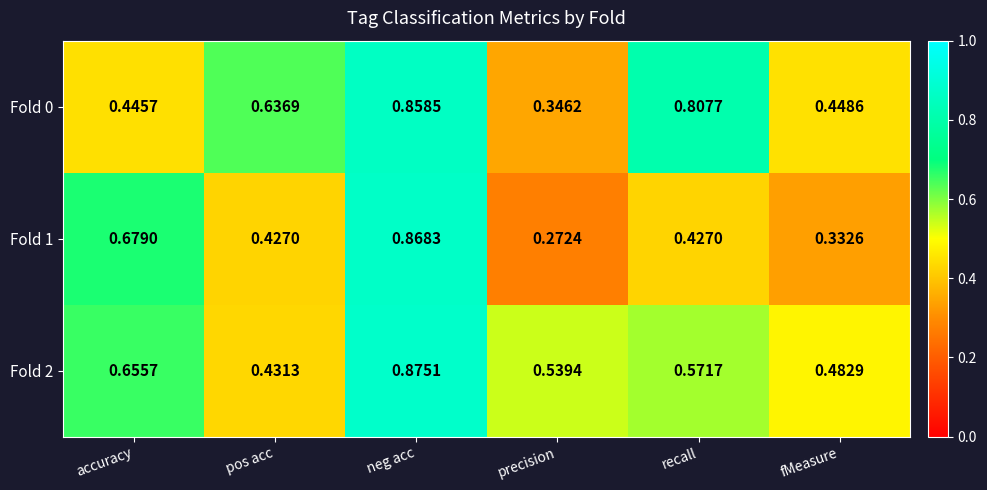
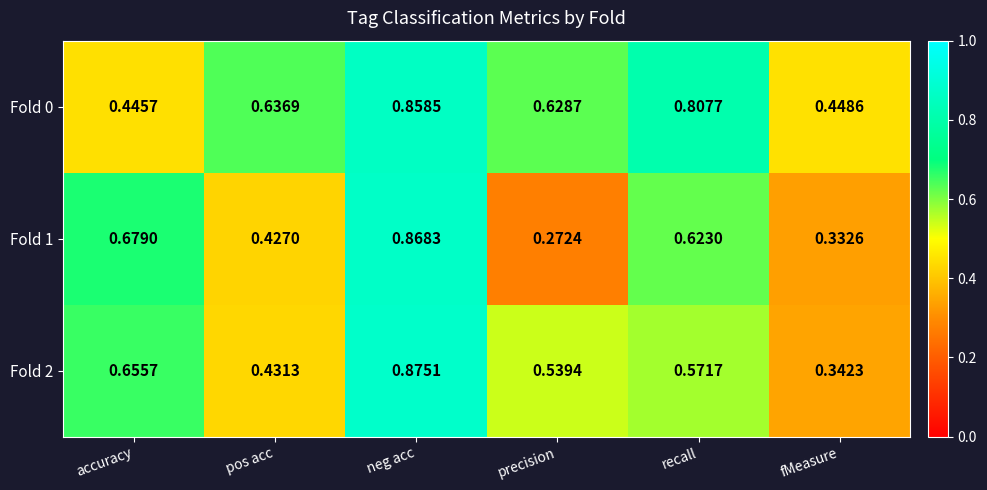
Fold 0, precision: 0.3462 -> 0.6287
Fold 1, recall: 0.4270 -> 0.6230
Fold 2, fMeasure: 0.4829 -> 0.3423
